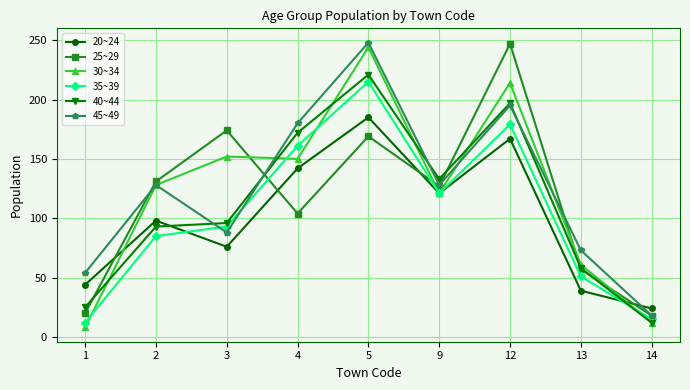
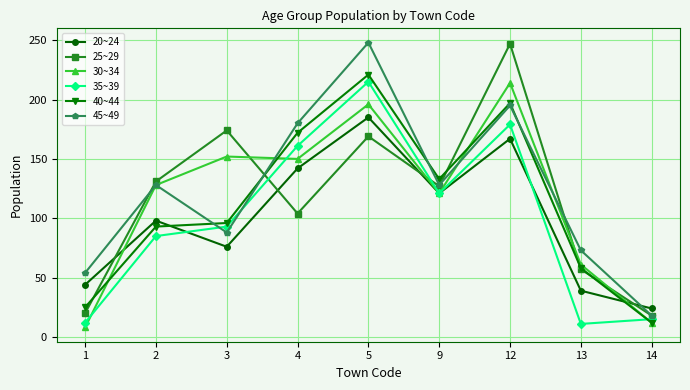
30~34, 5: 244 -> 196
35~39, 13: 51 -> 11
